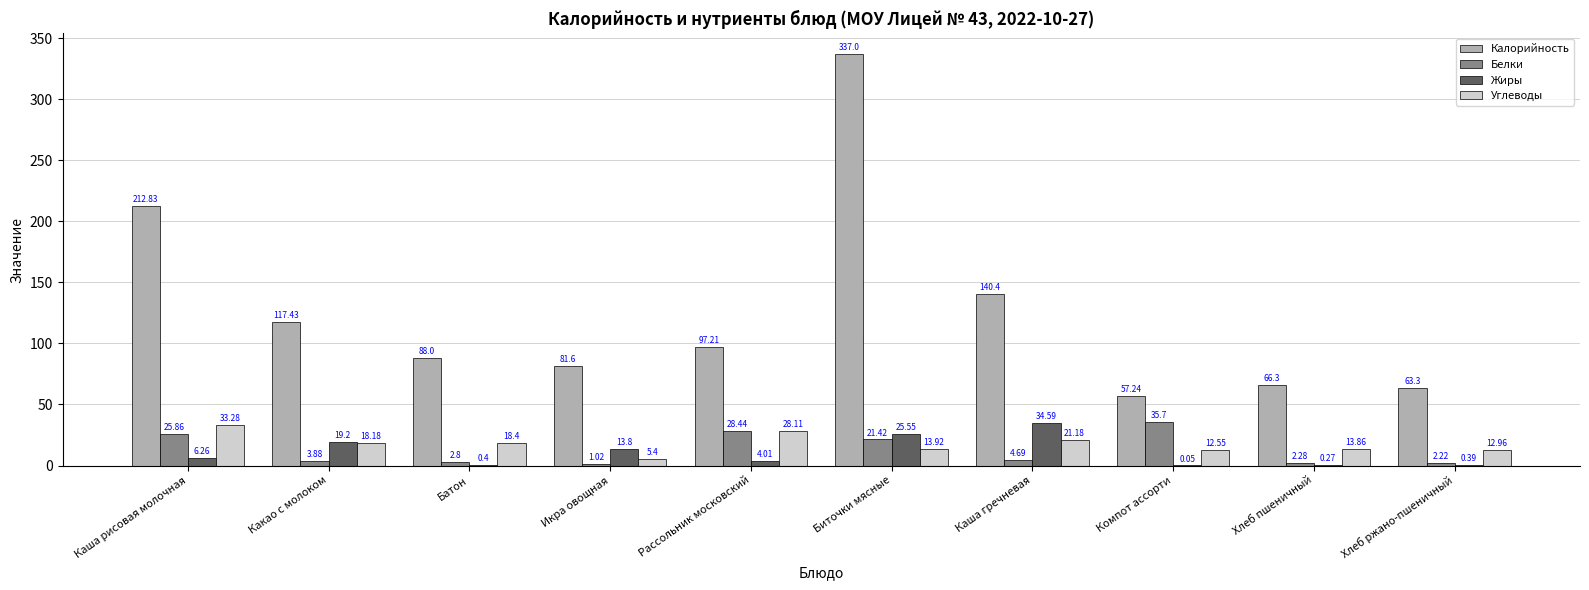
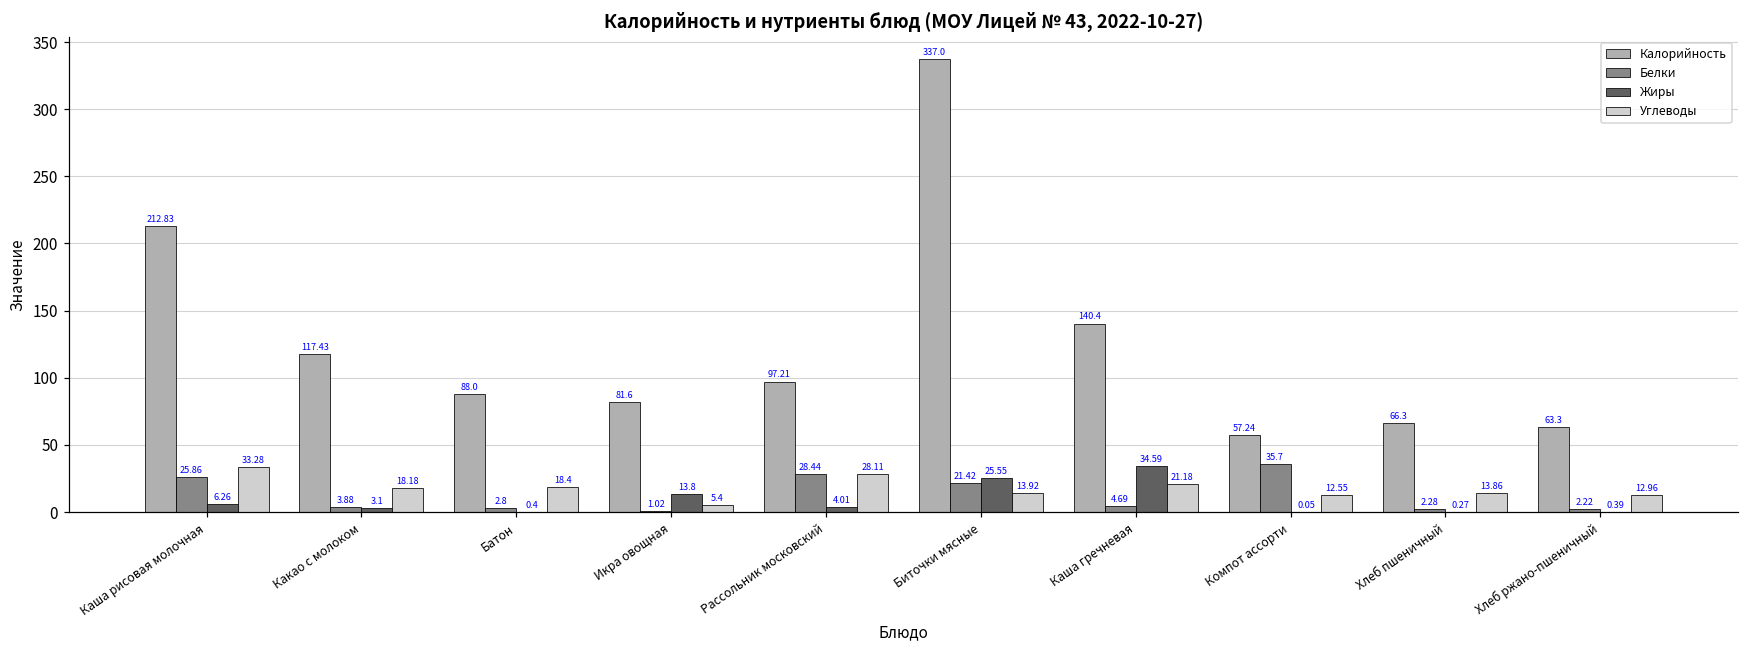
Жиры, Какао с молоком: 19.2 -> 3.1
